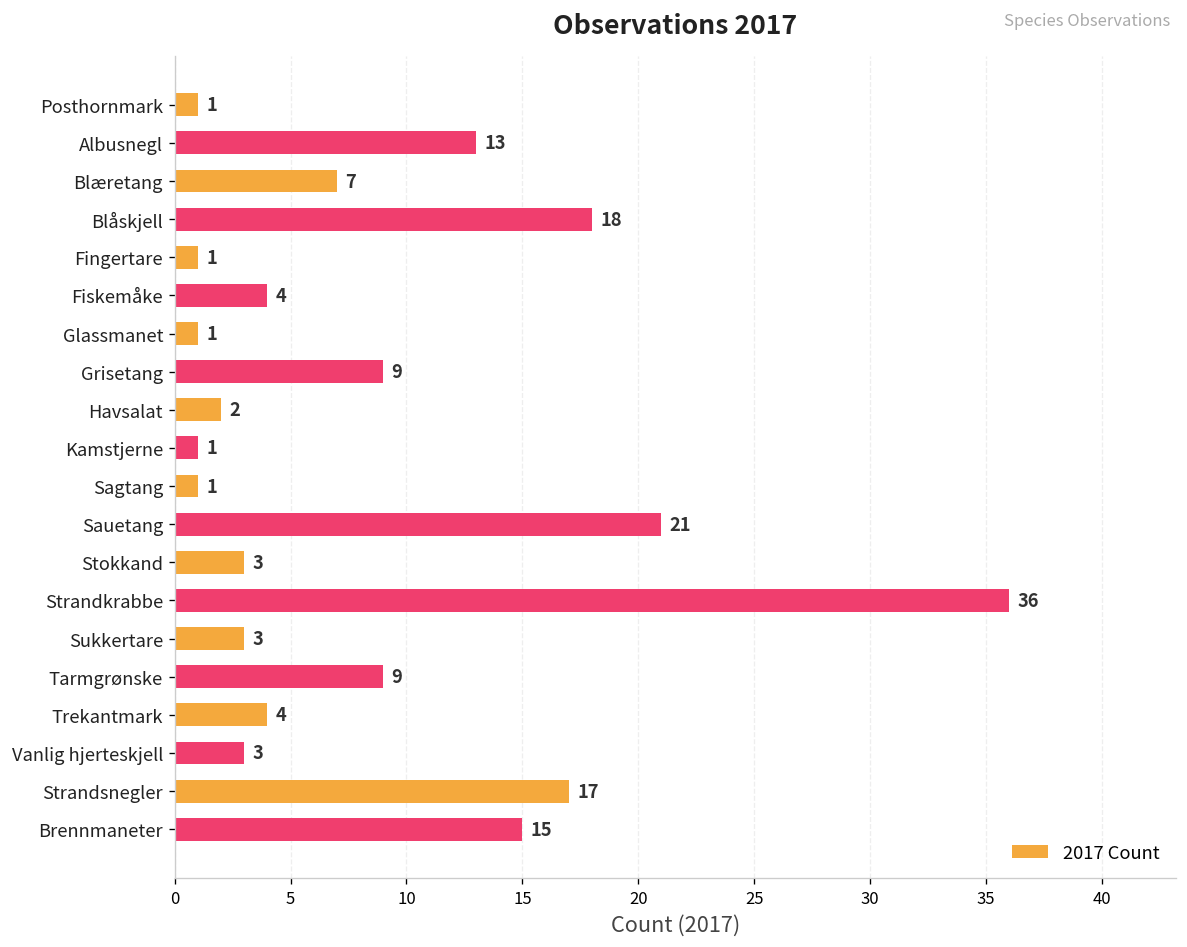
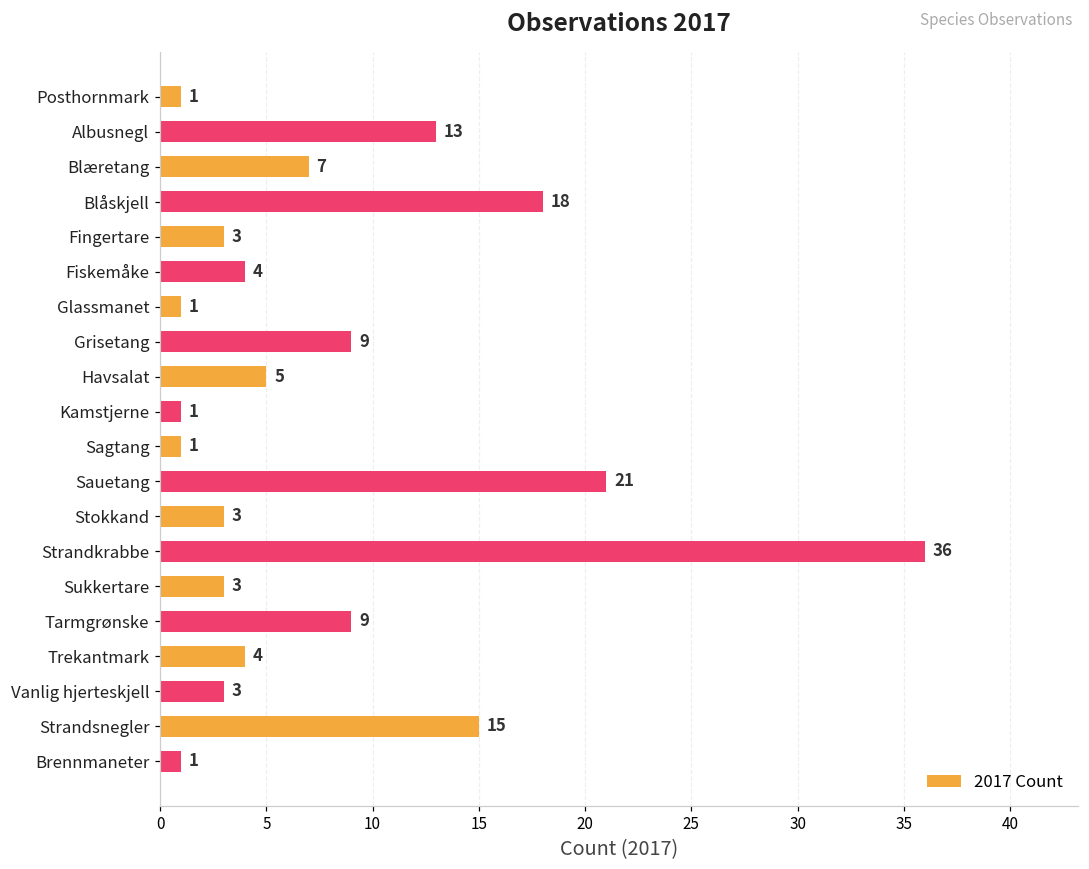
Fingertare: 1 -> 3
Havsalat: 2 -> 5
Strandsnegler: 17 -> 15
Brennmaneter: 15 -> 1
